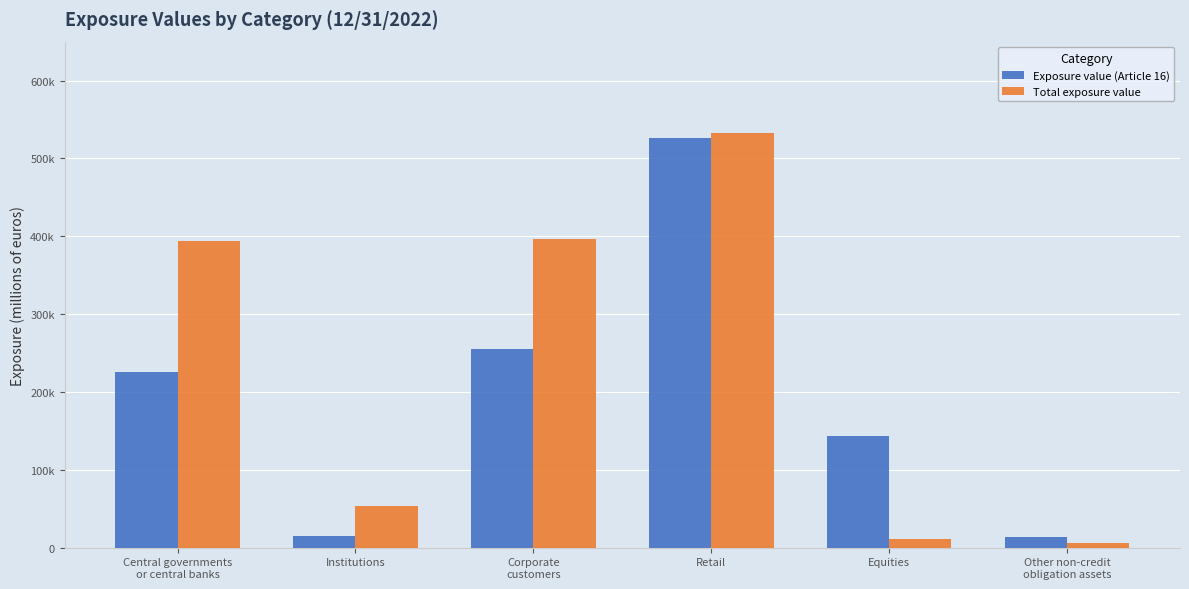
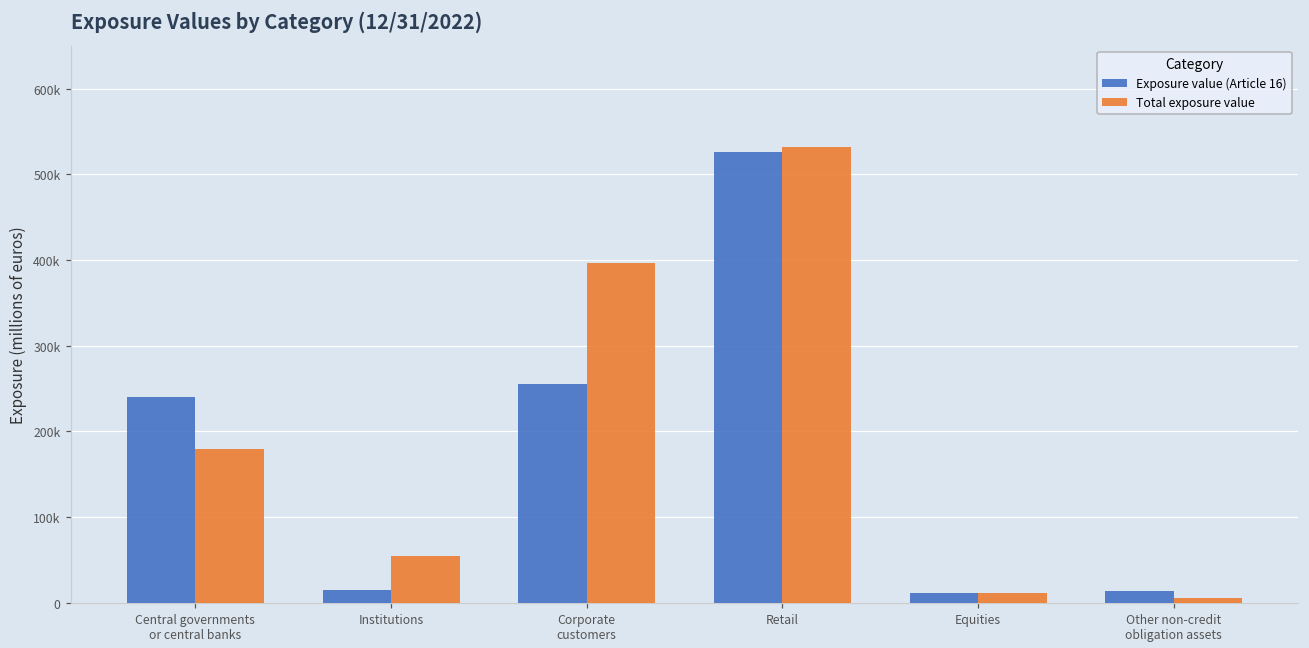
Exposure value (Article 16), Central governments or central banks: 230000 -> 240000
Total exposure value, Central governments or central banks: 390000 -> 180000
Exposure value (Article 16), Equities: 140000 -> 10000
